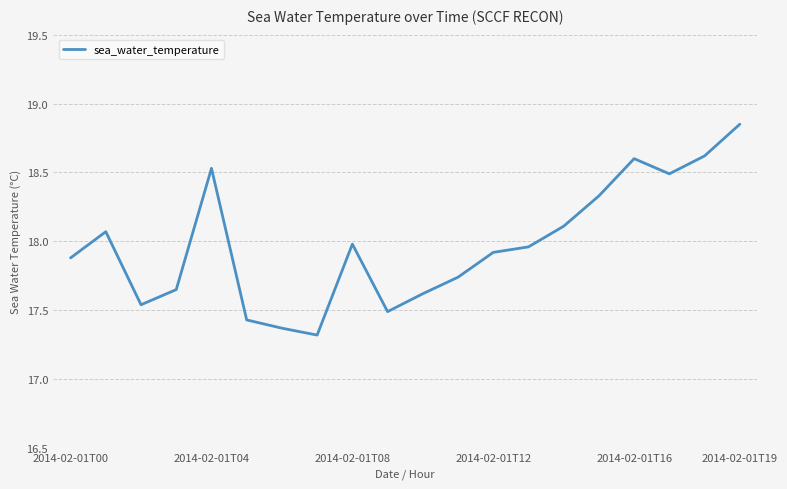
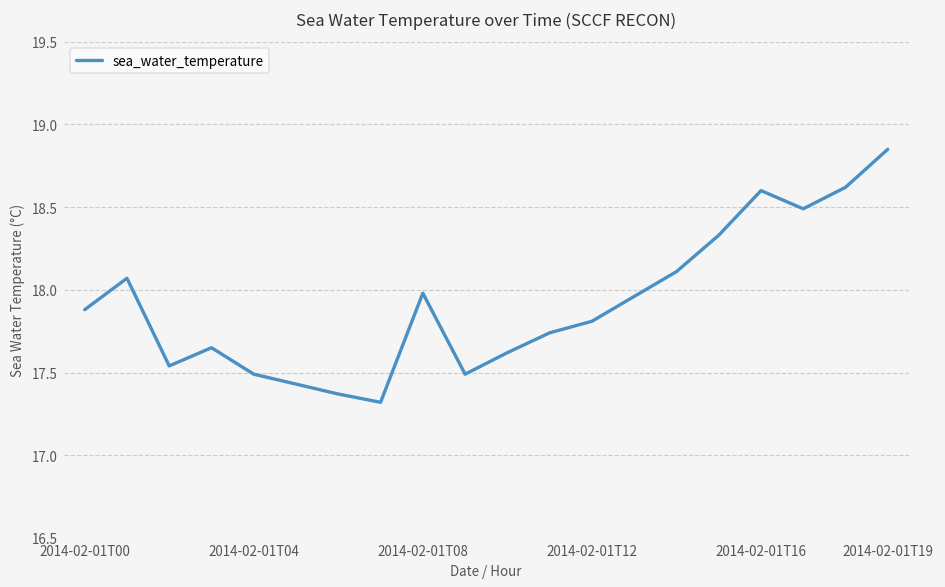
2014-02-01T04: 18.53 -> 17.49
2014-02-01T12: 17.92 -> 17.81
